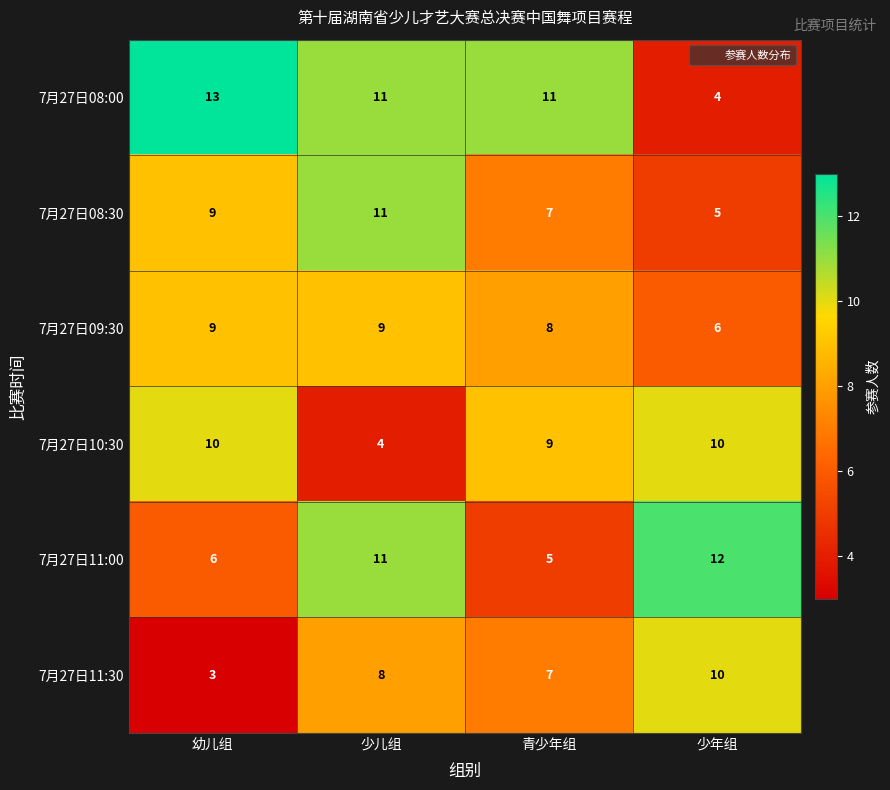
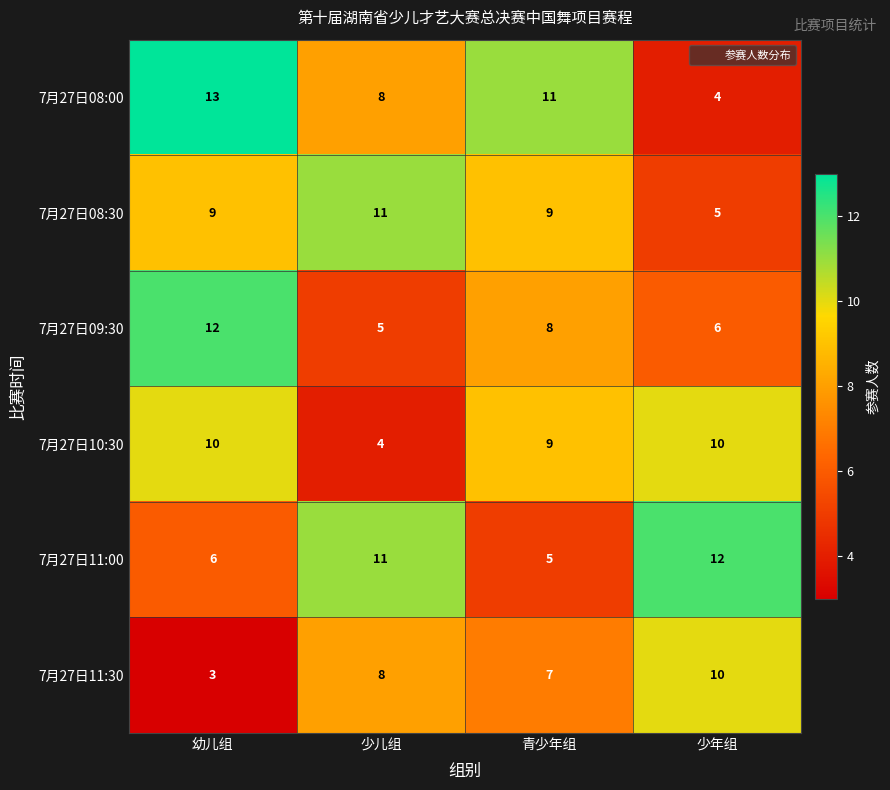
7月27日08:00, 少儿组: 11 -> 8
7月27日08:30, 青少年组: 7 -> 9
7月27日09:30, 幼儿组: 9 -> 12
7月27日09:30, 少儿组: 9 -> 5
